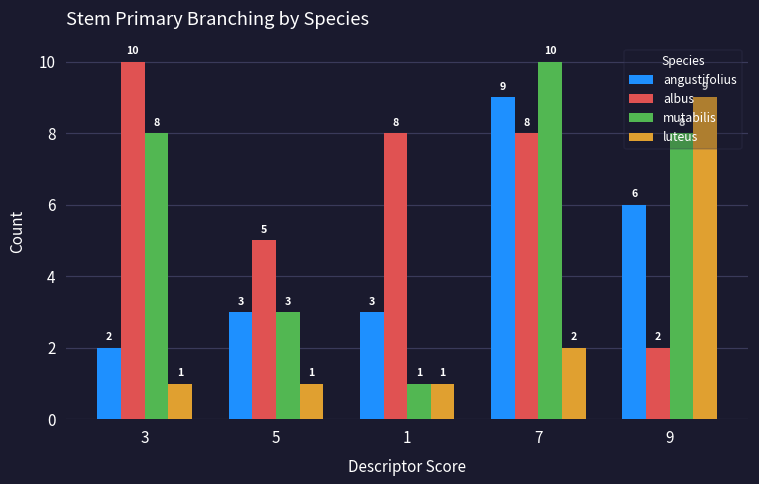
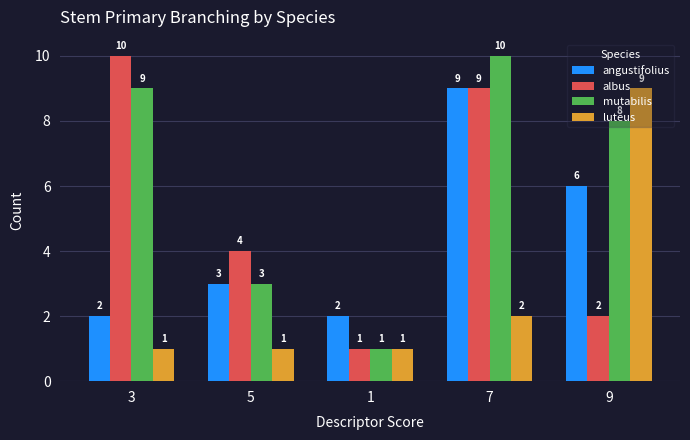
mutabilis, 3: 8 -> 9
albus, 5: 5 -> 4
angustifolius, 1: 3 -> 2
albus, 1: 8 -> 1
albus, 7: 8 -> 9
